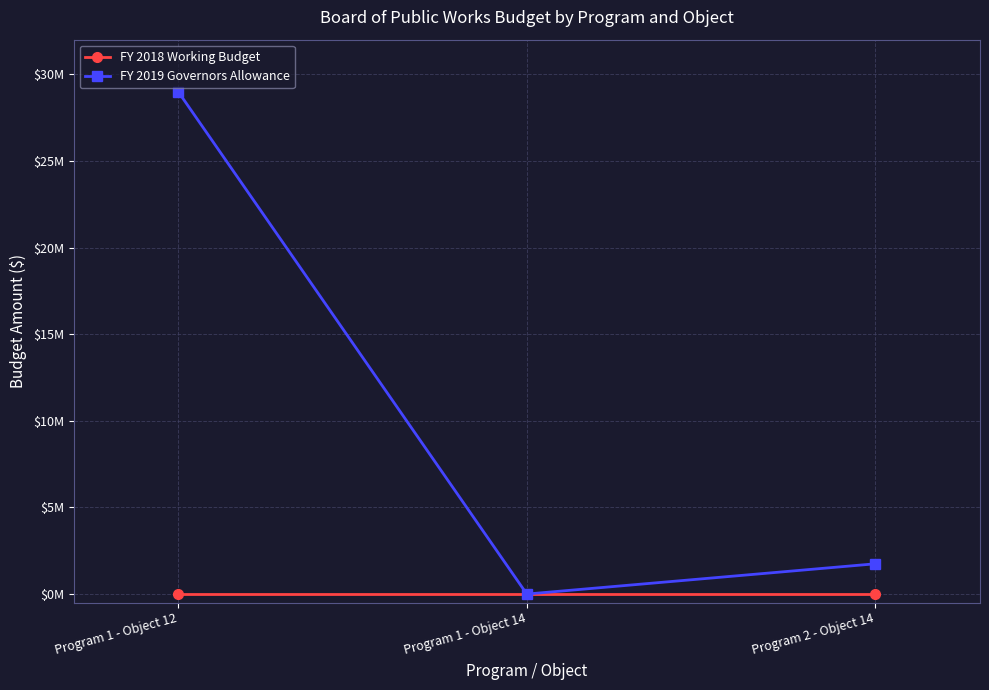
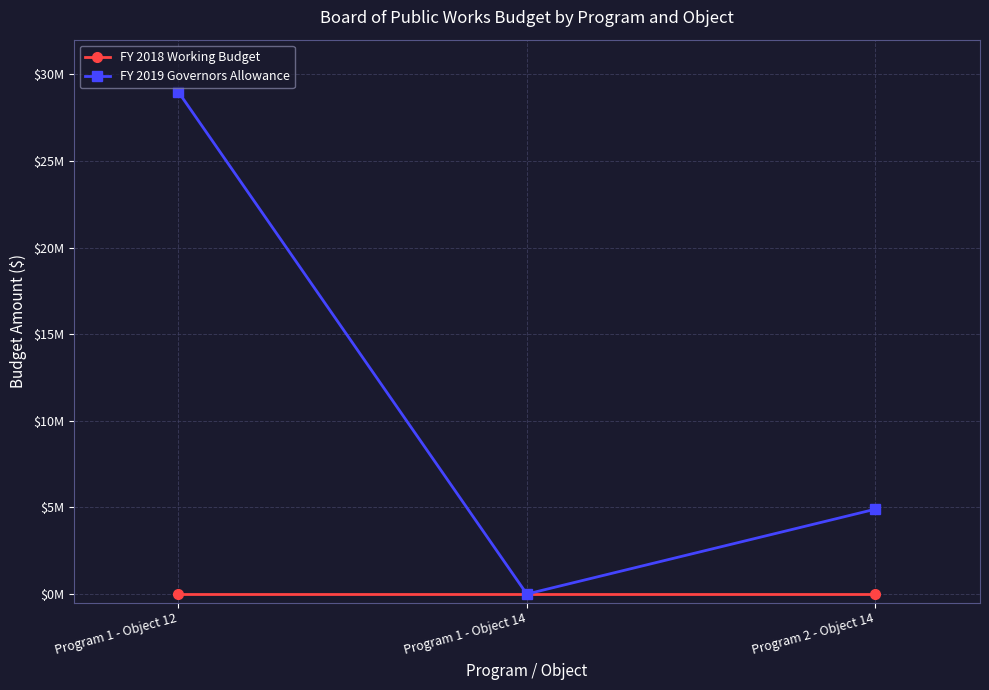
FY 2019 Governors Allowance, Program 2 - Object 14: $1700000 -> $4900000
